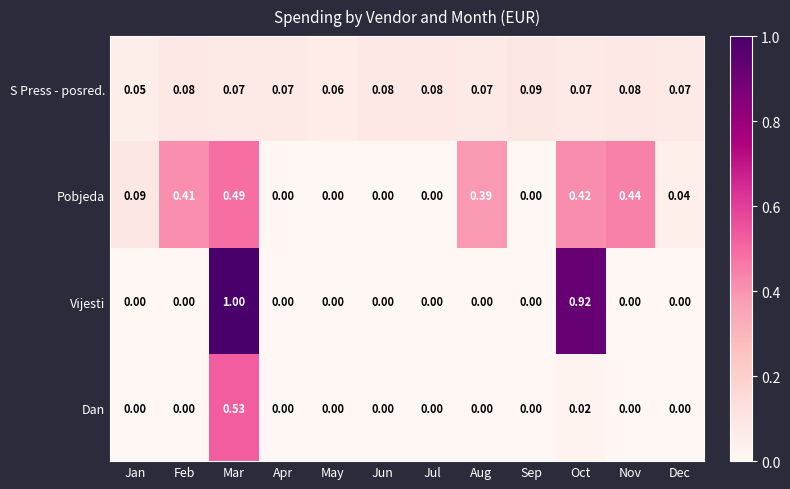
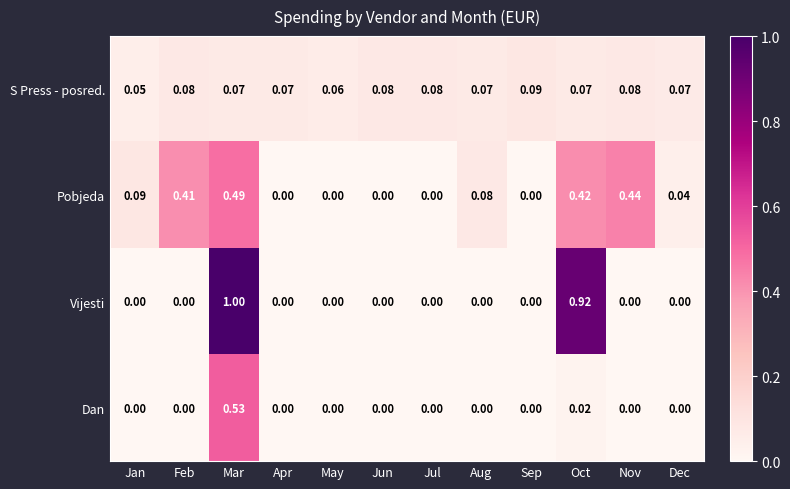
Pobjeda, Aug: 0.39 -> 0.08
